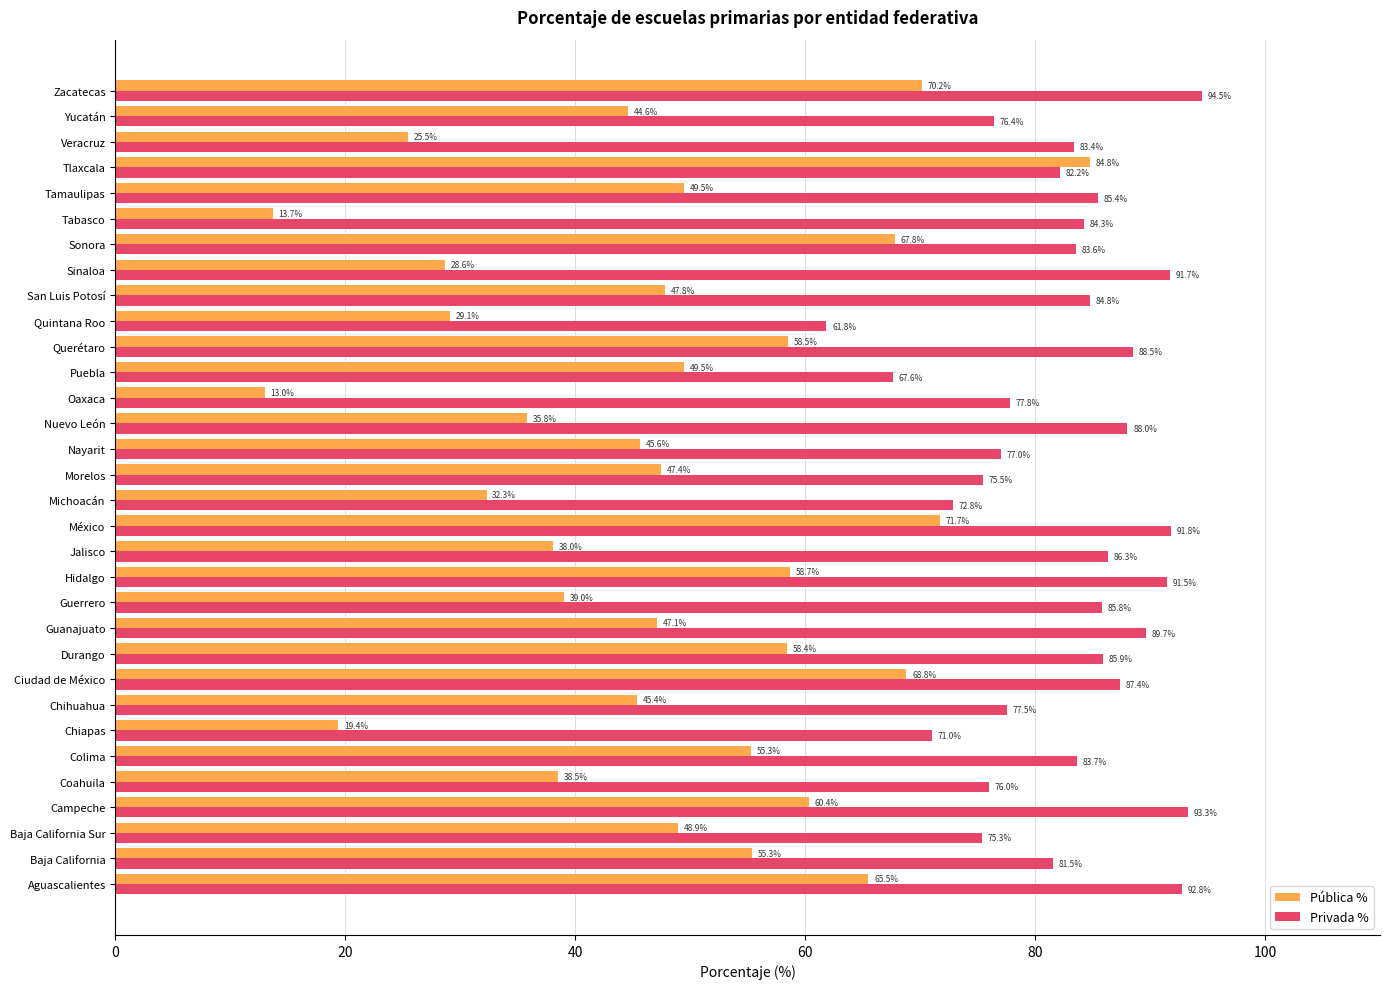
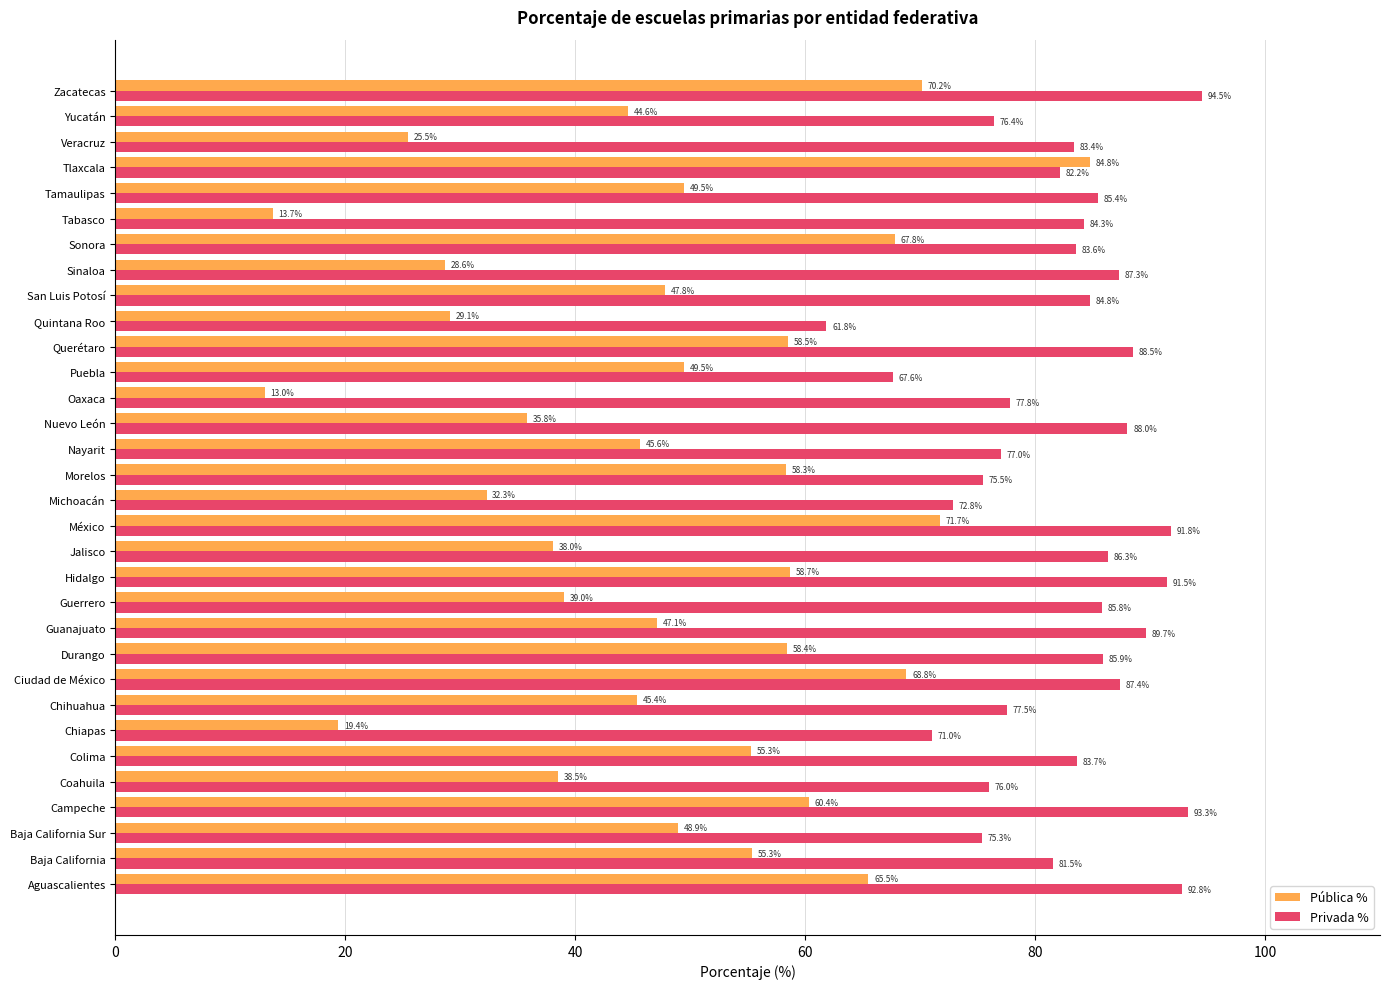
Privada %, Sinaloa: 91.7% -> 87.3%
Pública %, Morelos: 47.4% -> 58.3%
